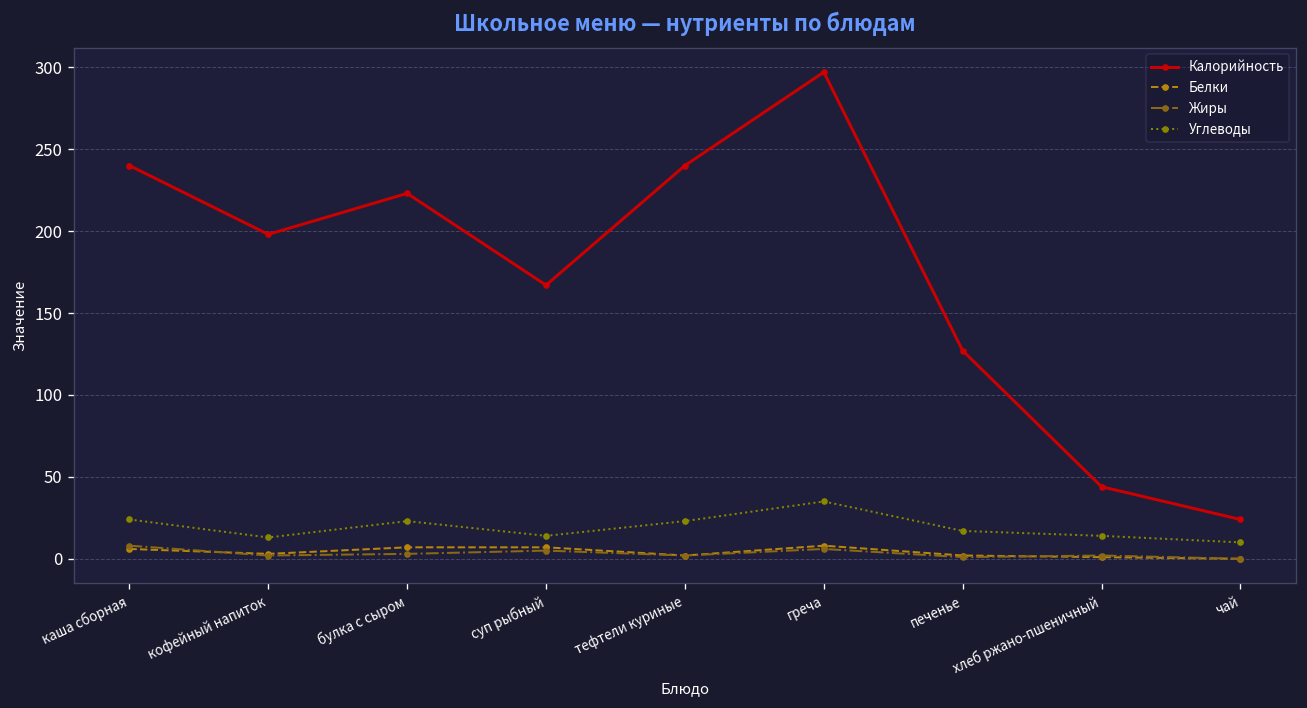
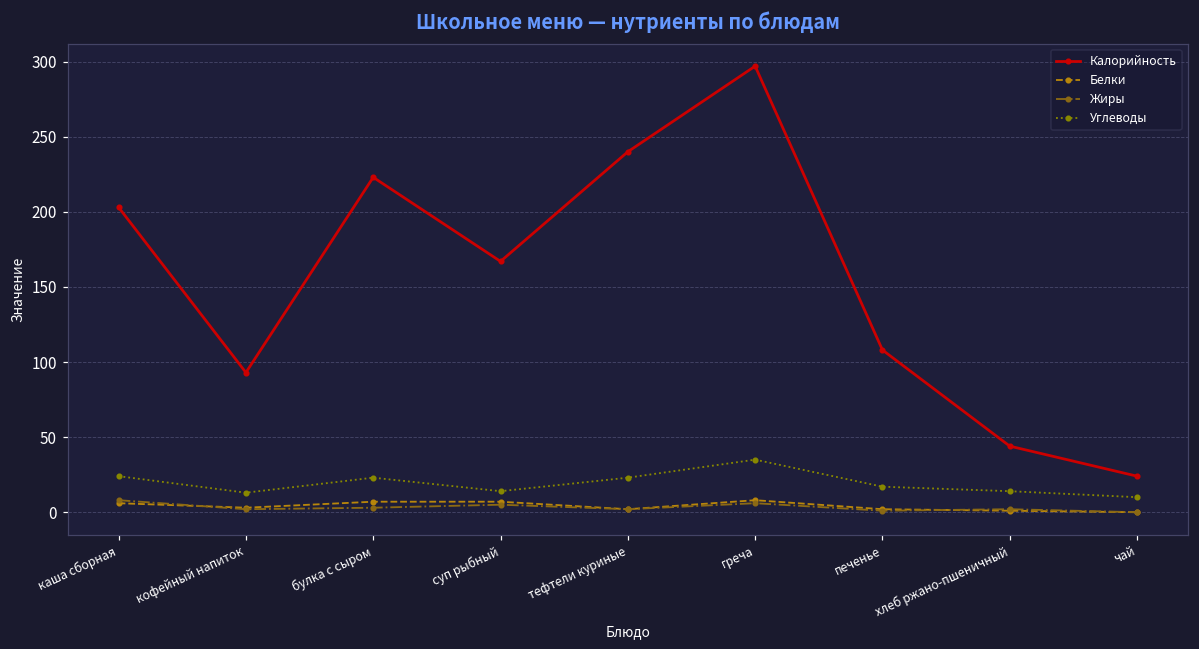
Калорийность, каша сборная: 240 -> 203
Калорийность, кофейный напиток: 198 -> 93
Калорийность, печенье: 127 -> 108
